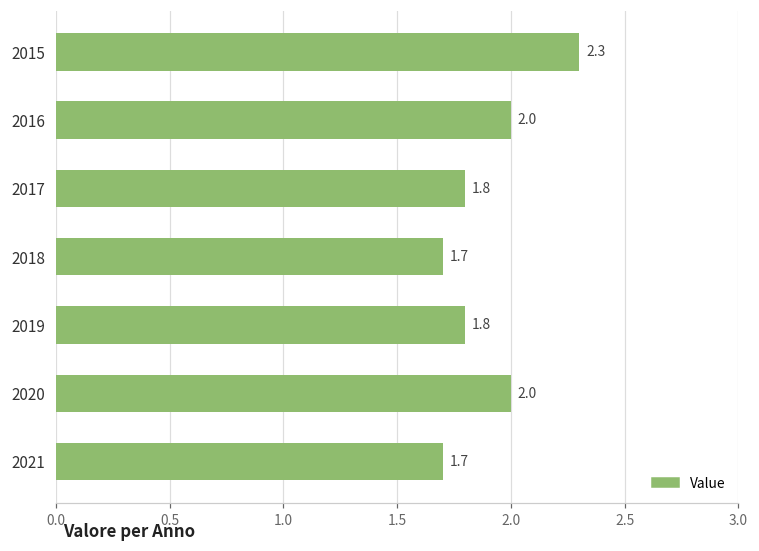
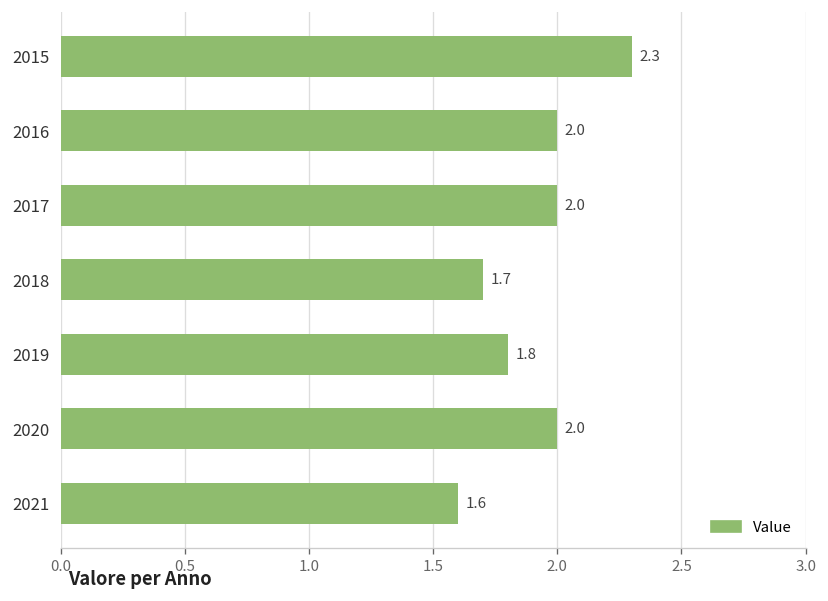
2017: 1.8 -> 2.0
2021: 1.7 -> 1.6
